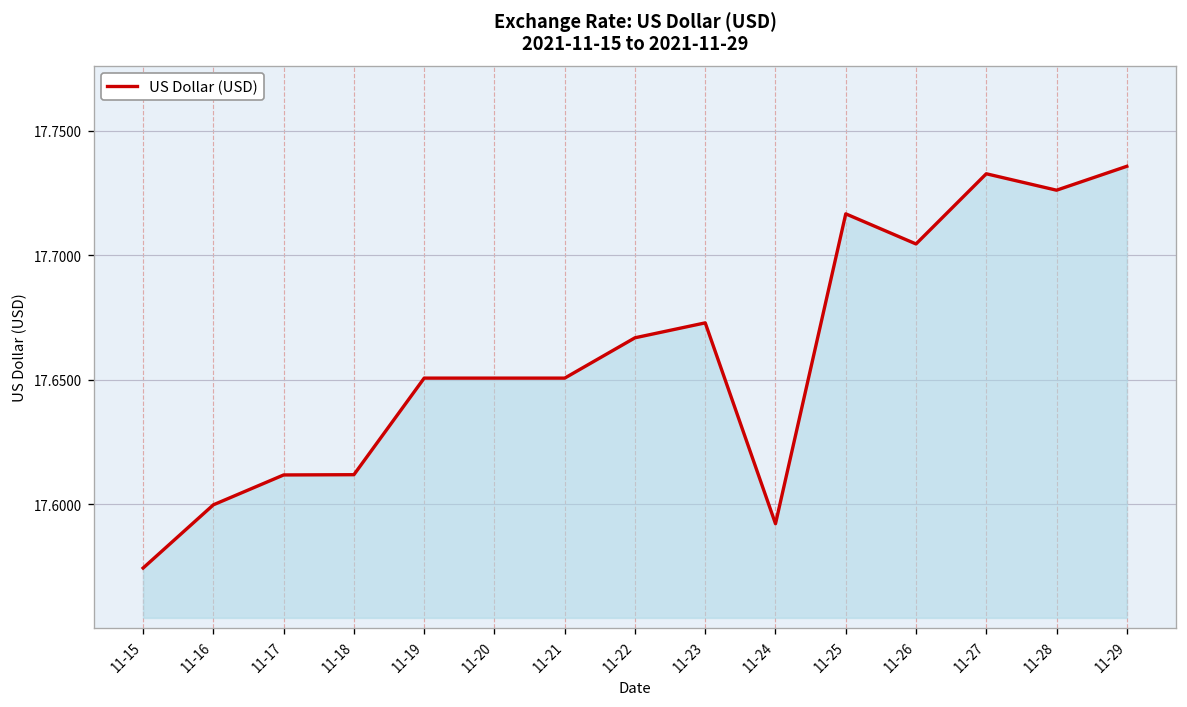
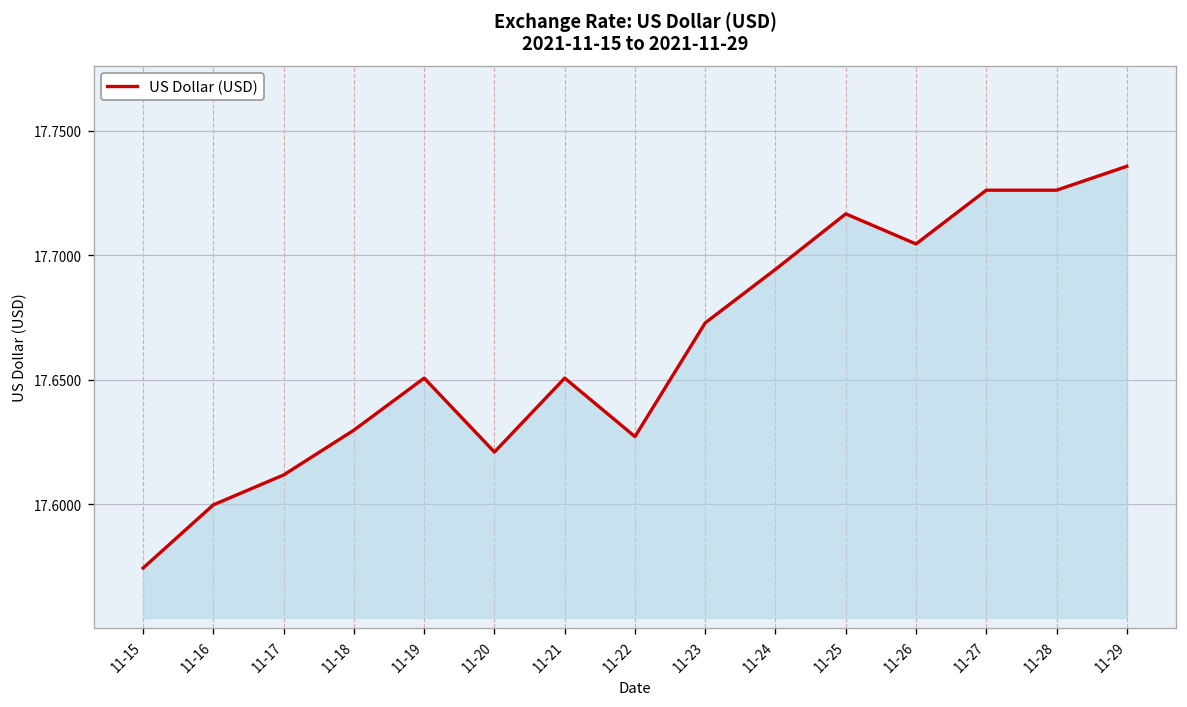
11-18: 17.612 -> 17.630
11-20: 17.651 -> 17.621
11-22: 17.667 -> 17.627
11-24: 17.592 -> 17.694
11-27: 17.733 -> 17.726
